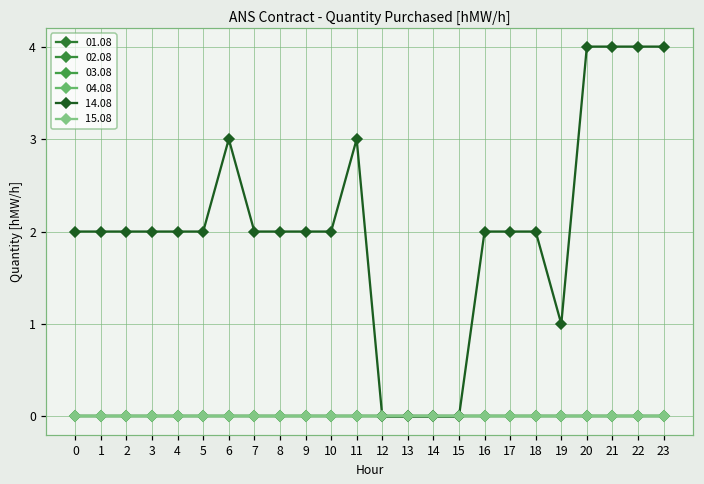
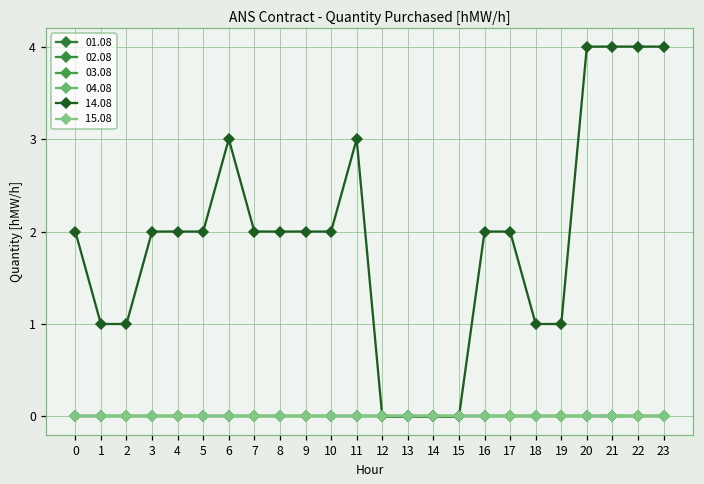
14.08, 1: 2 -> 1
14.08, 2: 2 -> 1
14.08, 18: 2 -> 1
